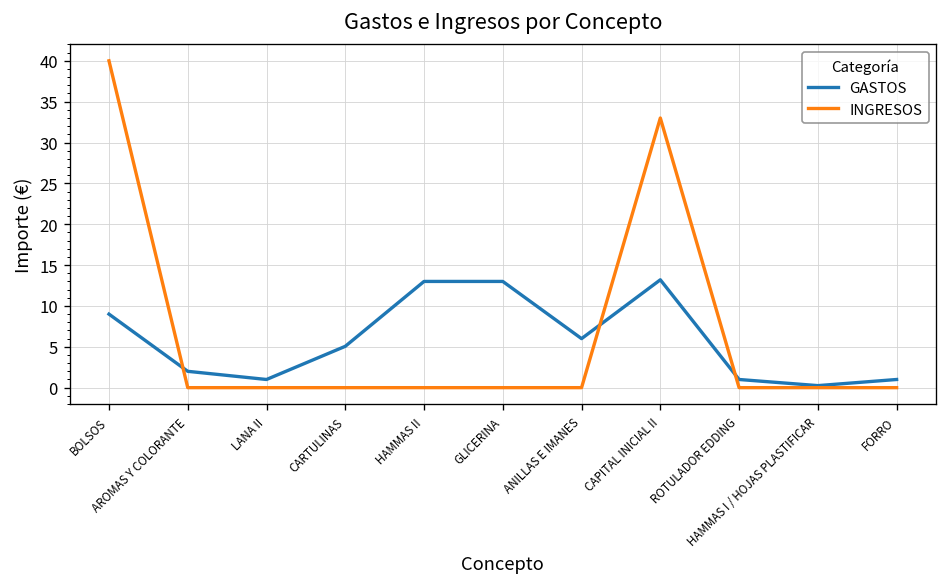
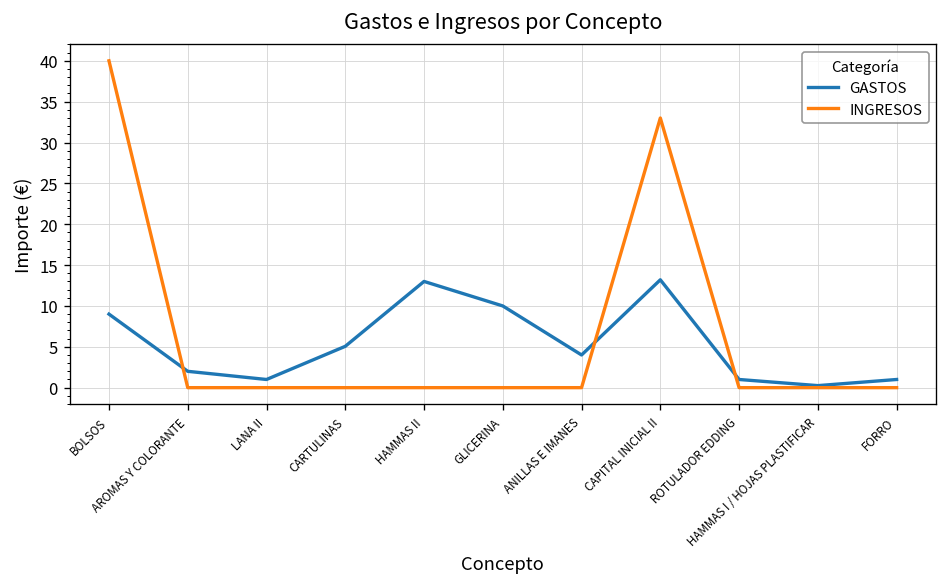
GASTOS, GLICERINA: 13 -> 10
GASTOS, ANILLAS E IMANES: 6 -> 4
